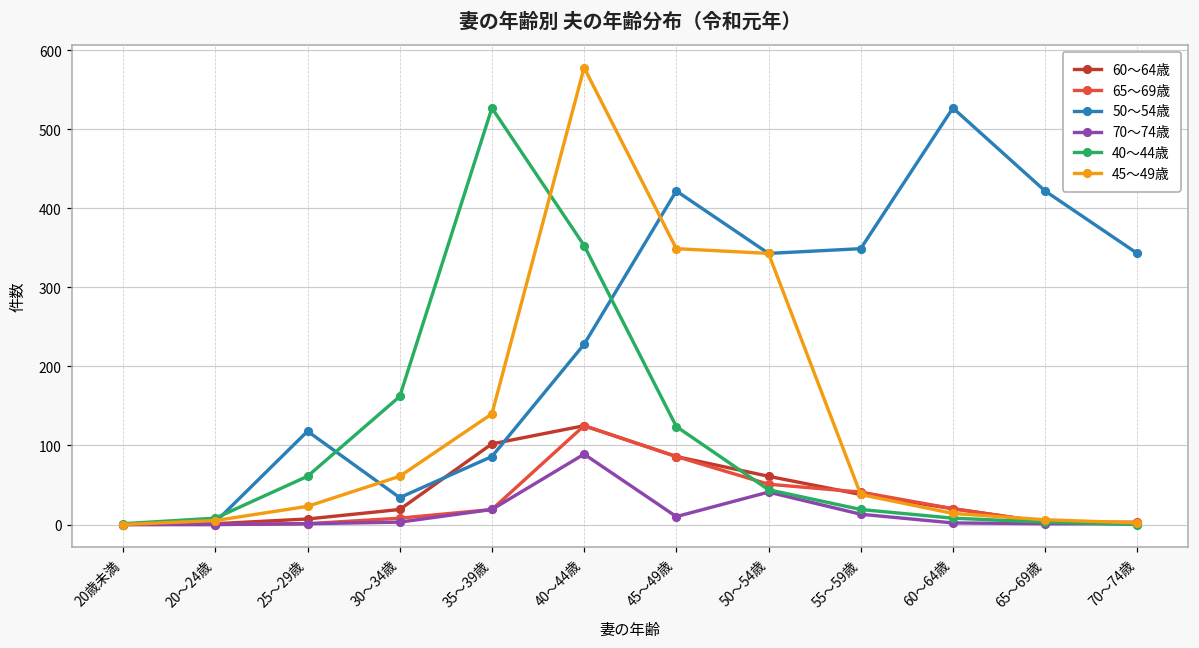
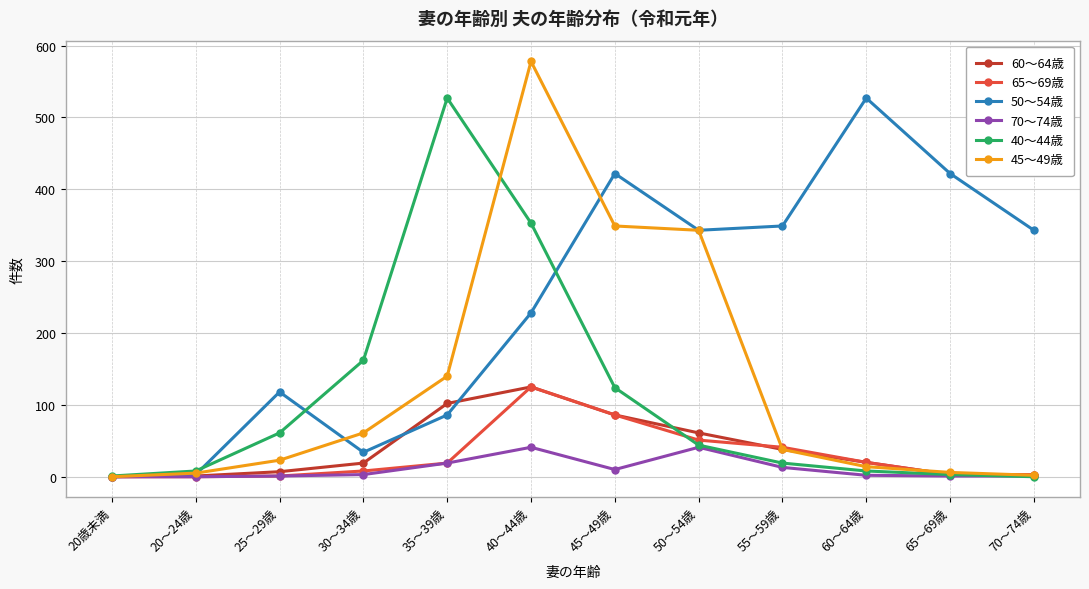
70～74歳, 40～44歳: 90 -> 40
